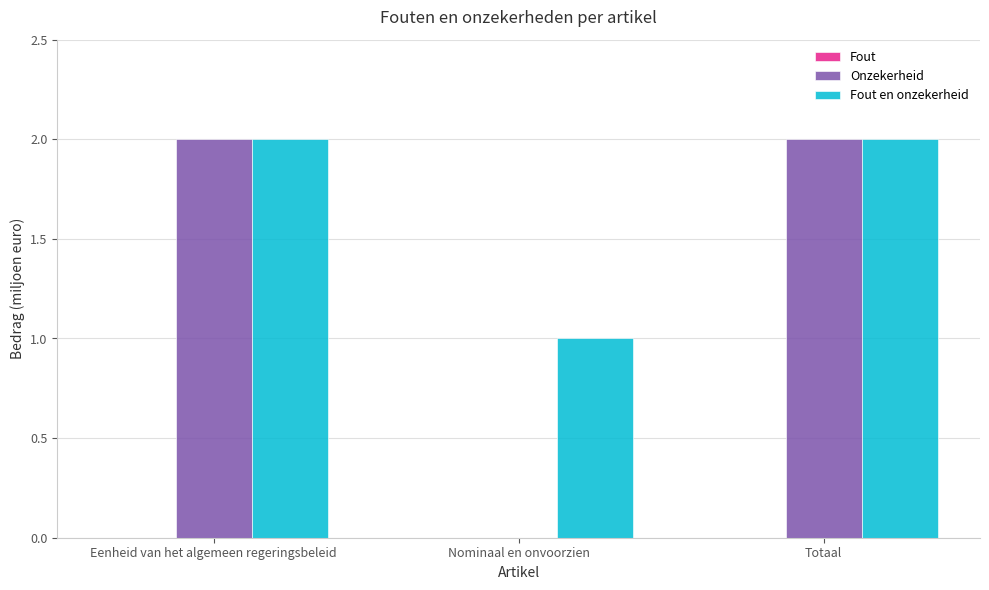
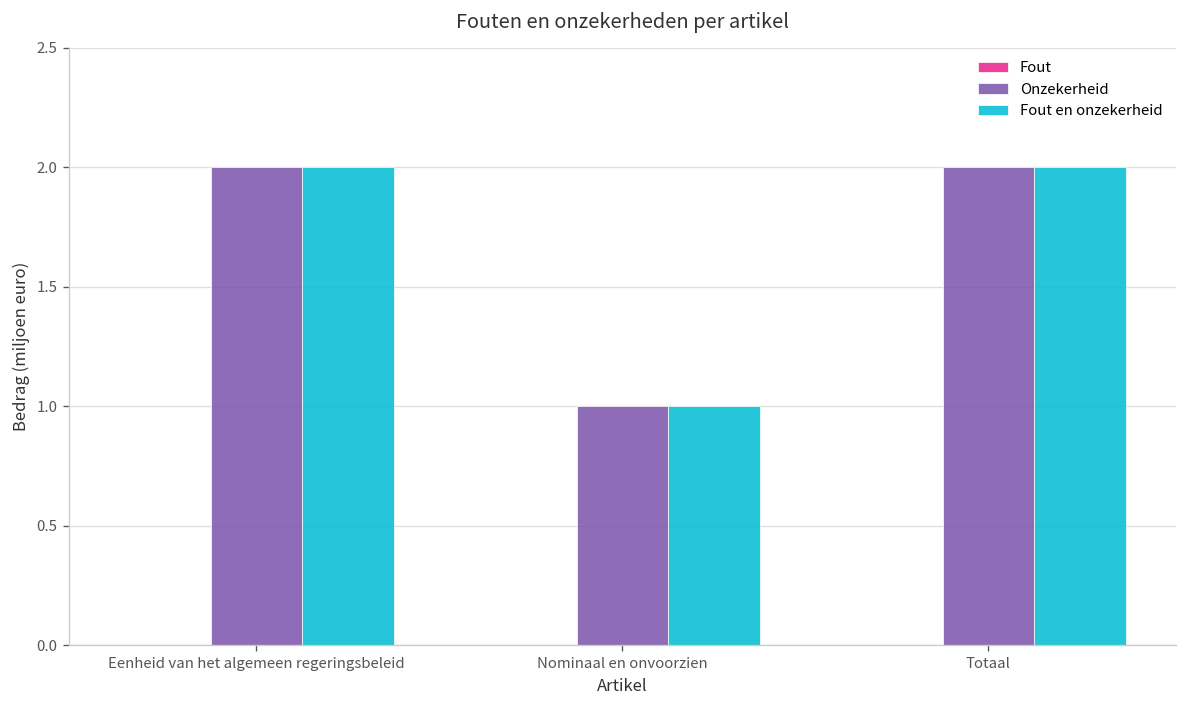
Onzekerheid, Nominaal en onvoorzien: 0 -> 1
